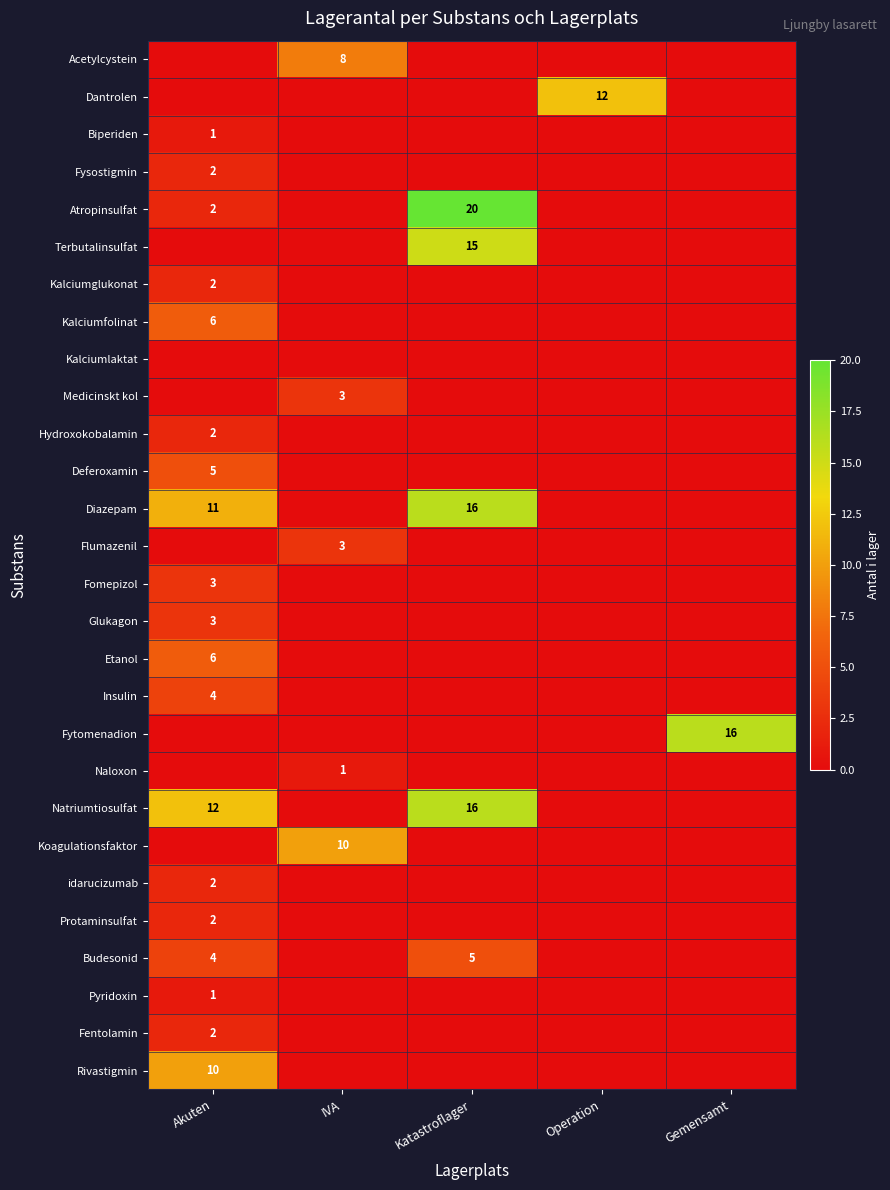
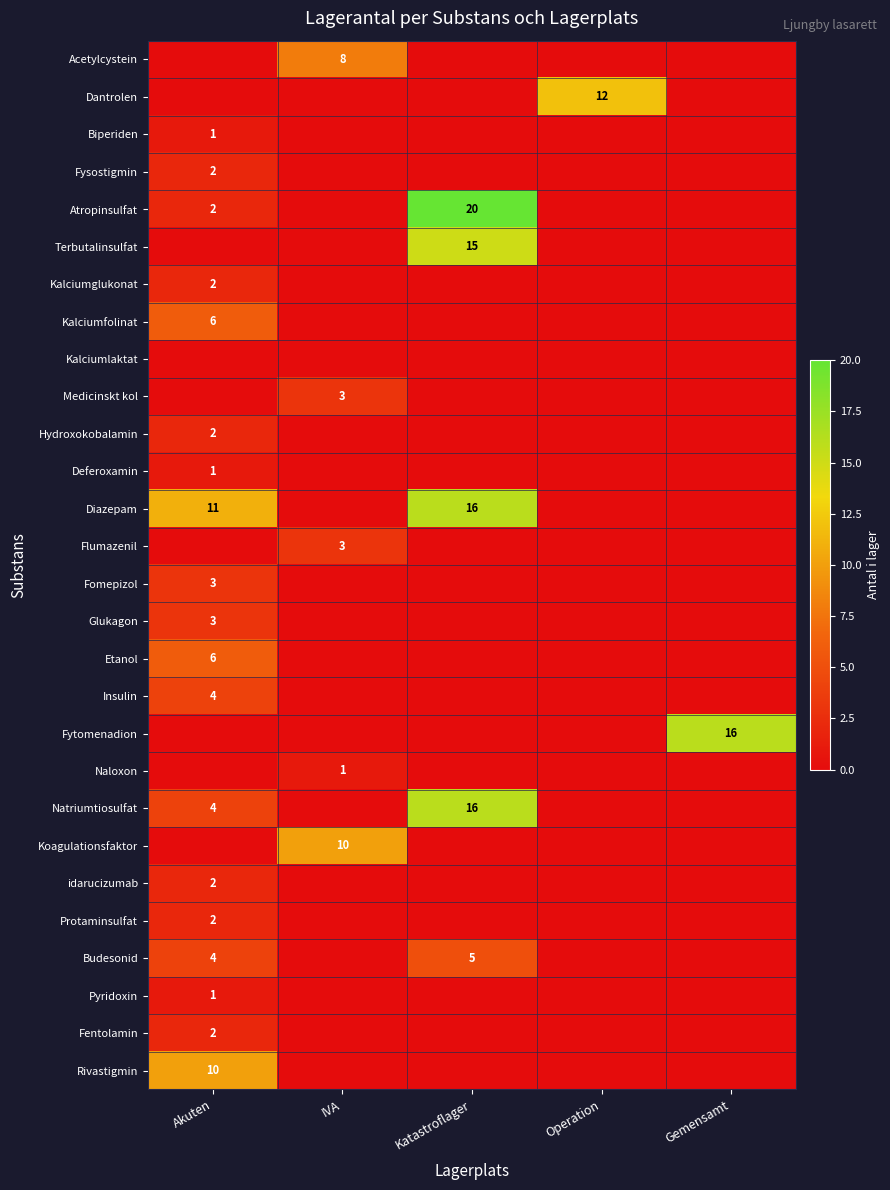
Deferoxamin, Akuten: 5 -> 1
Natriumtiosulfat, Akuten: 12 -> 4
